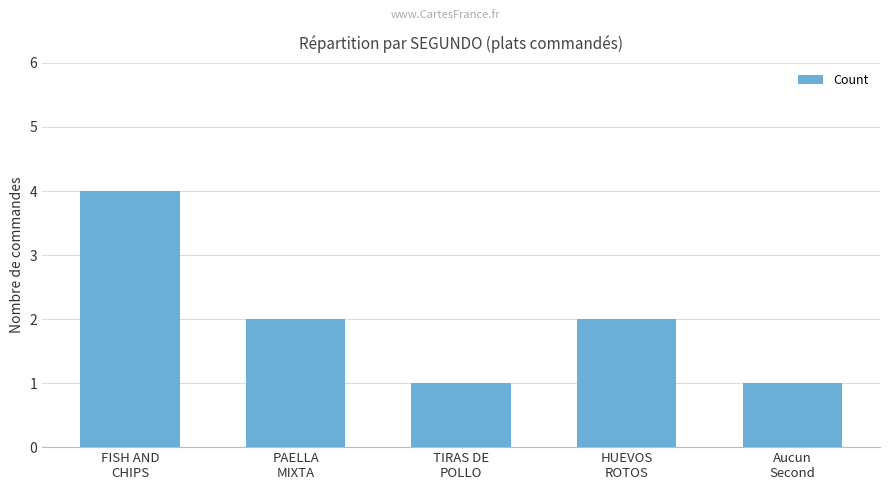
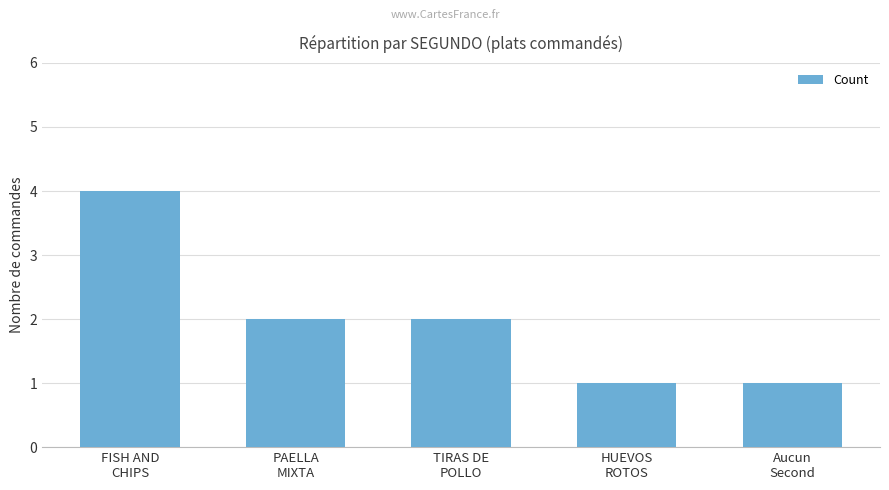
TIRAS DE POLLO: 1 -> 2
HUEVOS ROTOS: 2 -> 1
